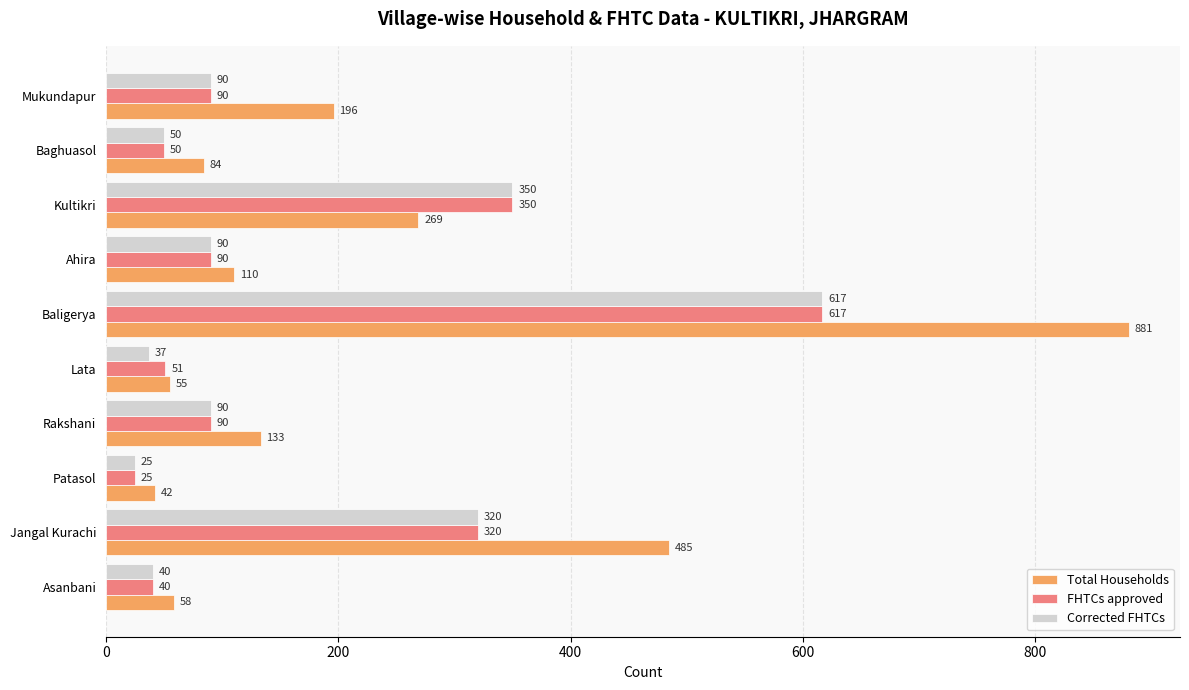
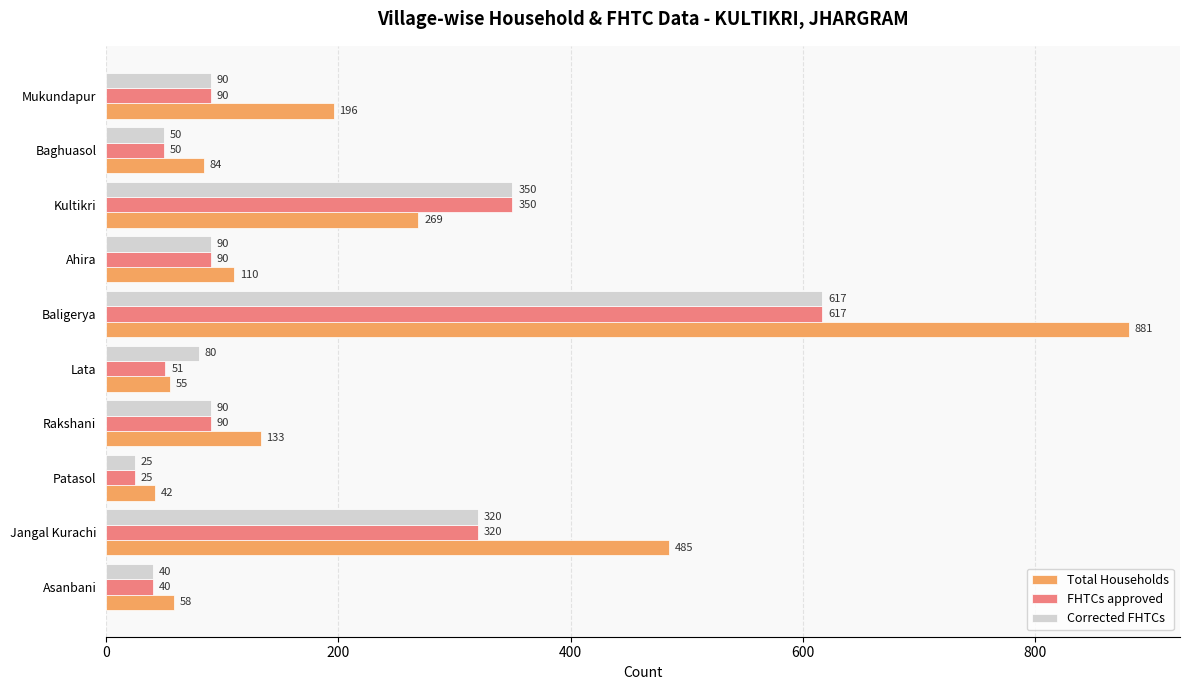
Corrected FHTCs, Lata: 37 -> 80
